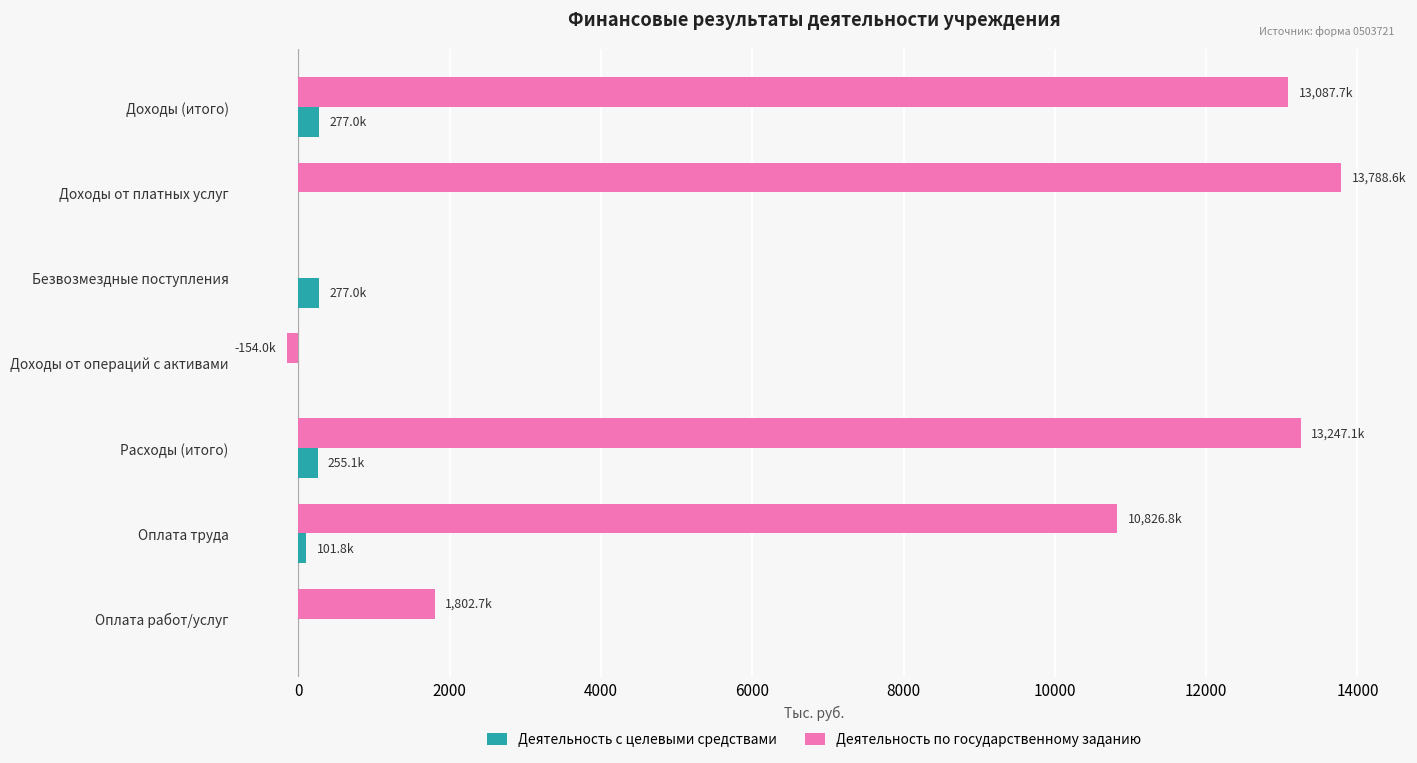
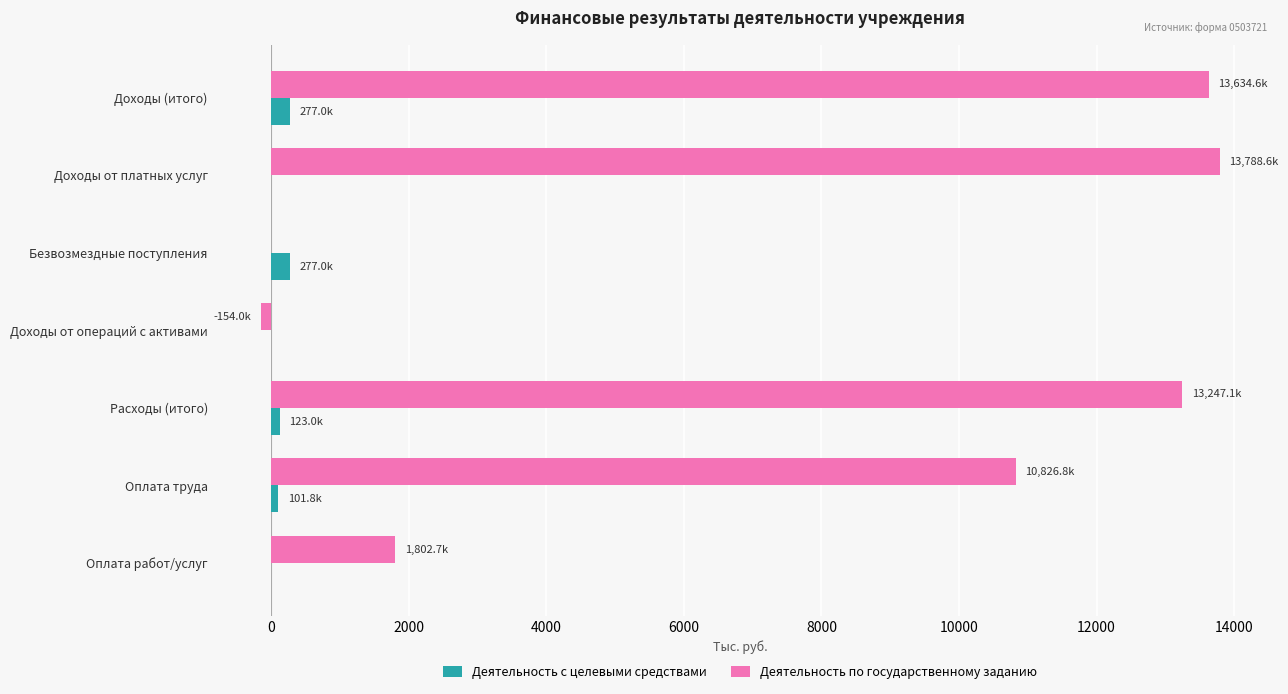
Деятельность по государственному заданию, Доходы (итого): 13,087.7k -> 13,634.6k
Деятельность с целевыми средствами, Расходы (итого): 255.1k -> 123.0k
